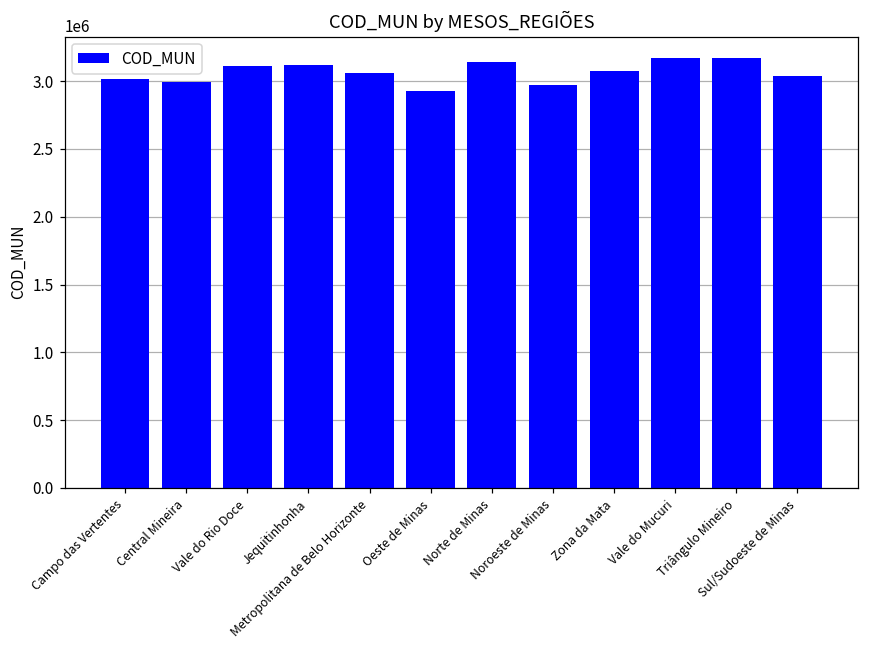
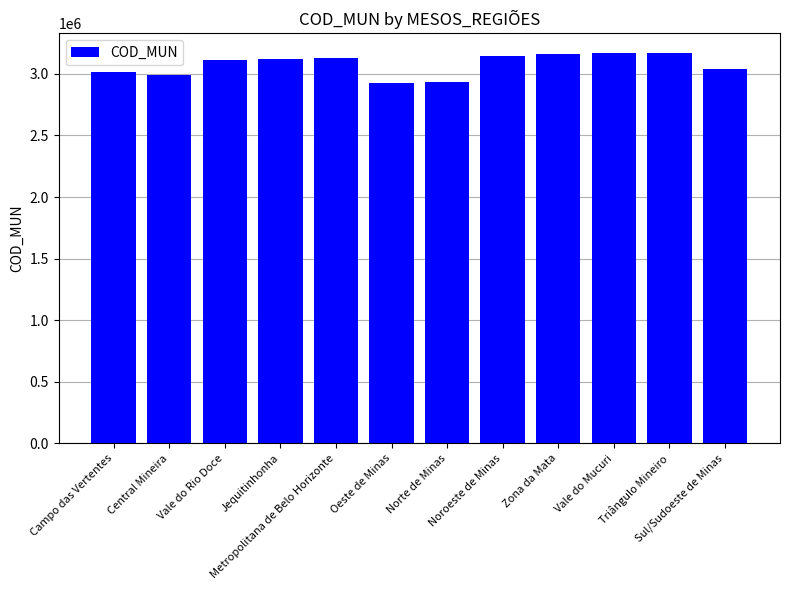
Metropolitana de Belo Horizonte: 3060000 -> 3130000
Norte de Minas: 3140000 -> 2930000
Noroeste de Minas: 2980000 -> 3150000
Zona da Mata: 3080000 -> 3160000
